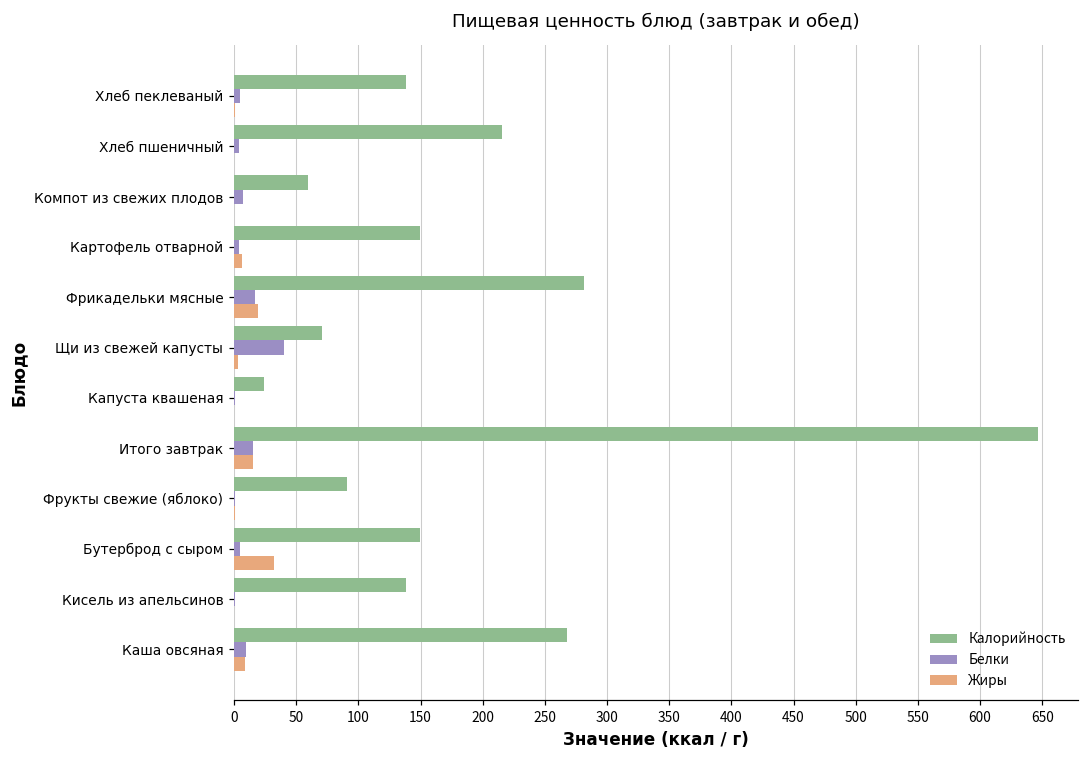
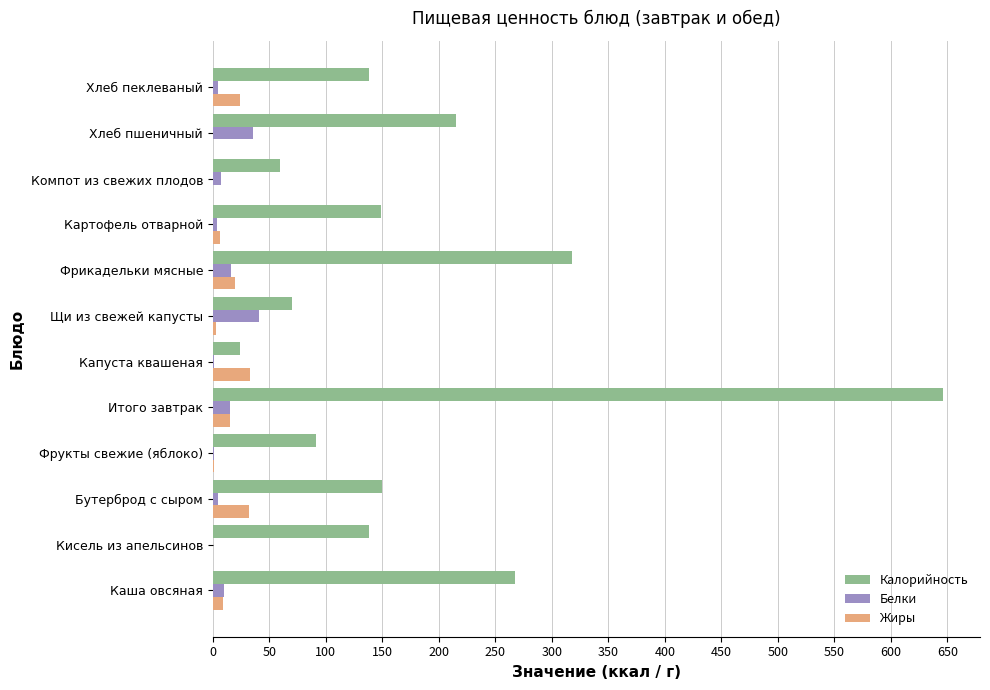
Жиры, Хлеб пеклеваный: 1 -> 24
Белки, Хлеб пшеничный: 4 -> 35
Калорийность, Фрикадельки мясные: 282 -> 318
Жиры, Капуста квашеная: 0 -> 33
